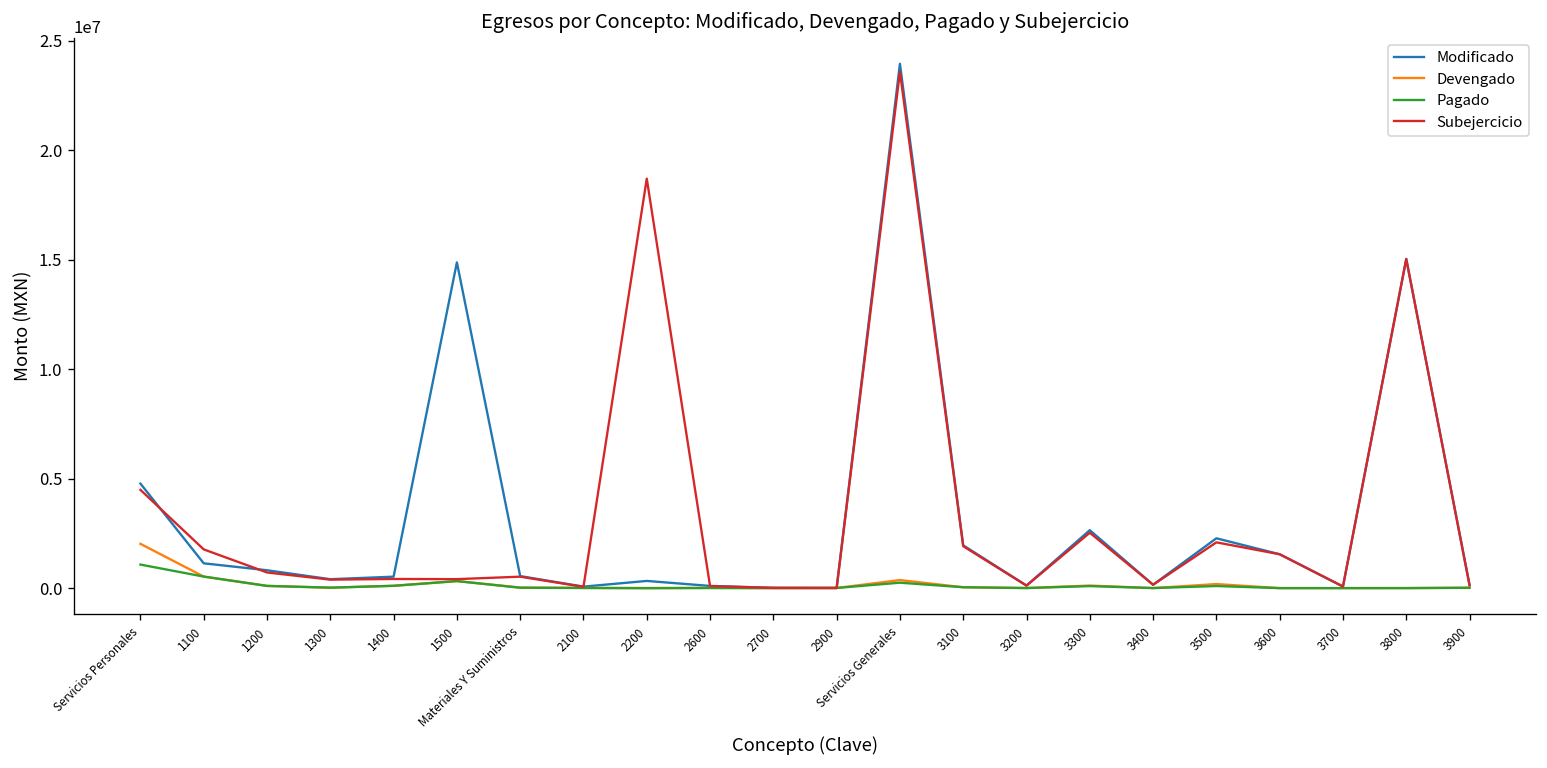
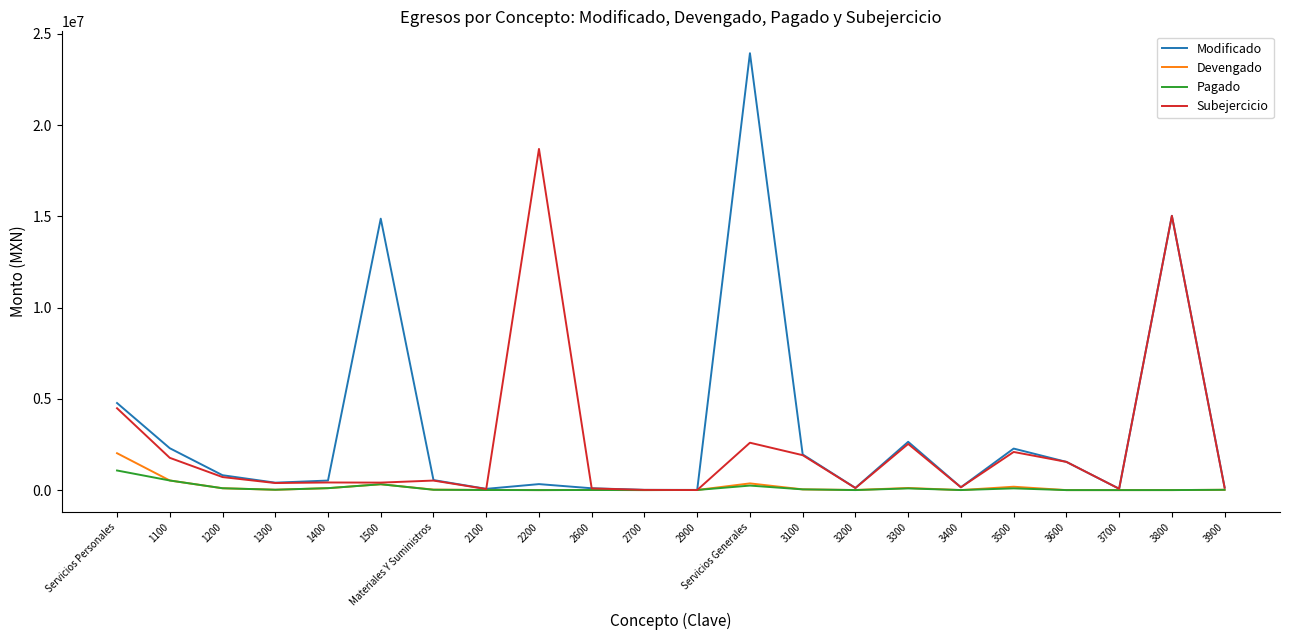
Modificado, 1100: 1100000 -> 2300000
Subejercicio, Servicios Generales: 23600000 -> 2600000
